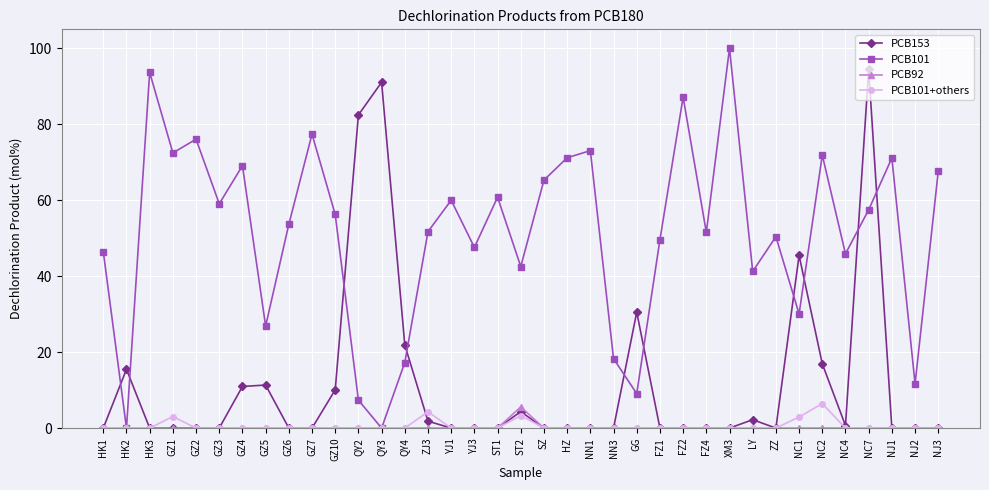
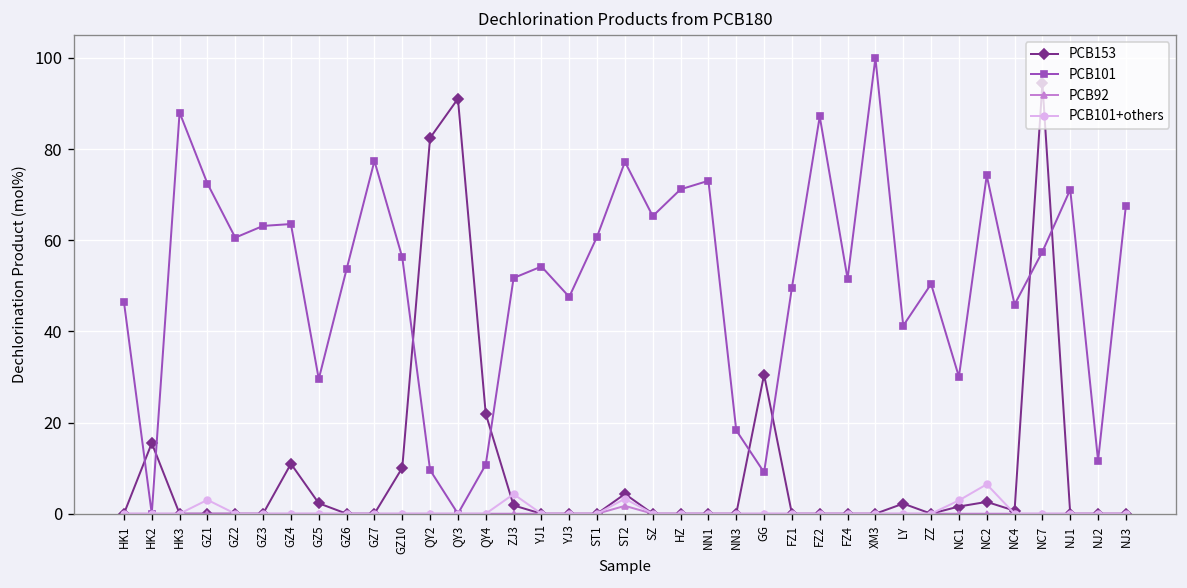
PCB101, HK3: 94 -> 88
PCB101, GZ2: 76 -> 61
PCB101, GZ3: 59 -> 63
PCB101, GZ4: 69 -> 64
PCB153, GZ5: 11 -> 2
PCB101, GZ5: 27 -> 30
PCB101, QY2: 7 -> 10
PCB101, QY4: 17 -> 11
PCB101, YJ1: 60 -> 54
PCB101, ST2: 43 -> 77
PCB92, ST2: 6 -> 2
PCB153, NC1: 45 -> 2
PCB153, NC2: 17 -> 3
PCB101, NC2: 72 -> 74
